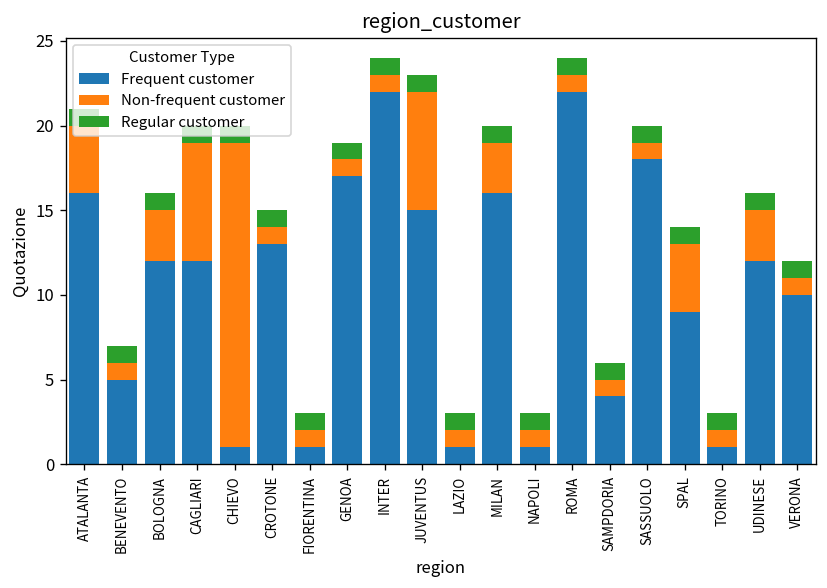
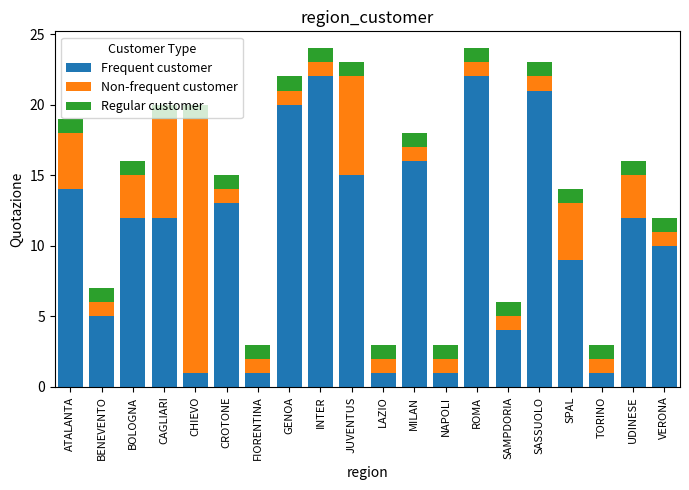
Frequent customer, ATALANTA: 16 -> 14
Frequent customer, GENOA: 17 -> 20
Non-frequent customer, MILAN: 3 -> 1
Frequent customer, SASSUOLO: 18 -> 21
